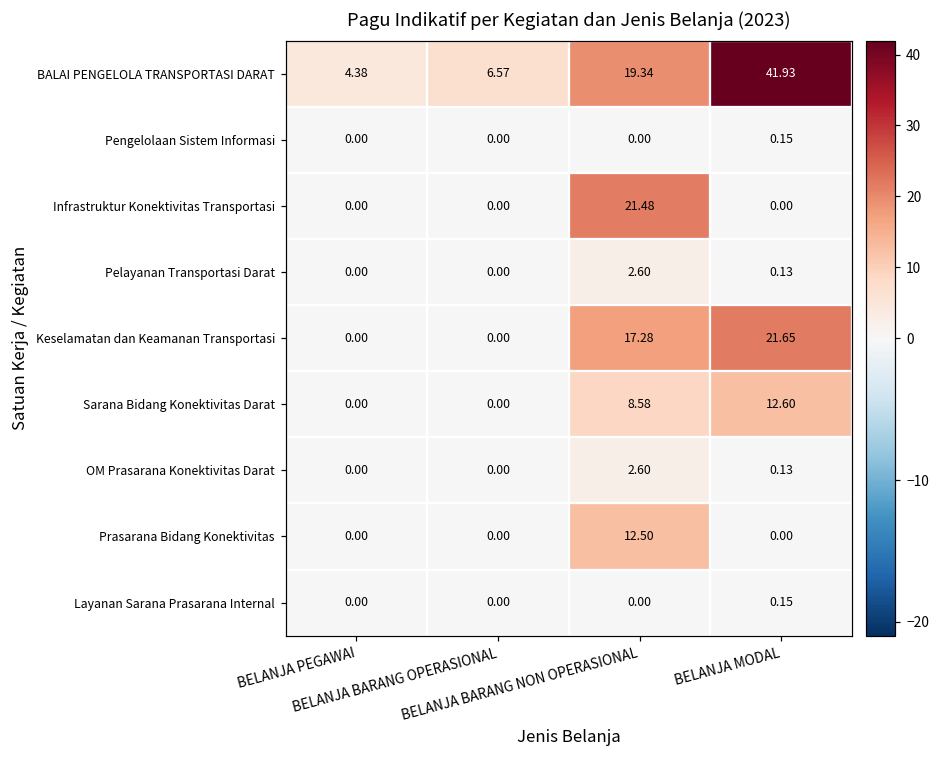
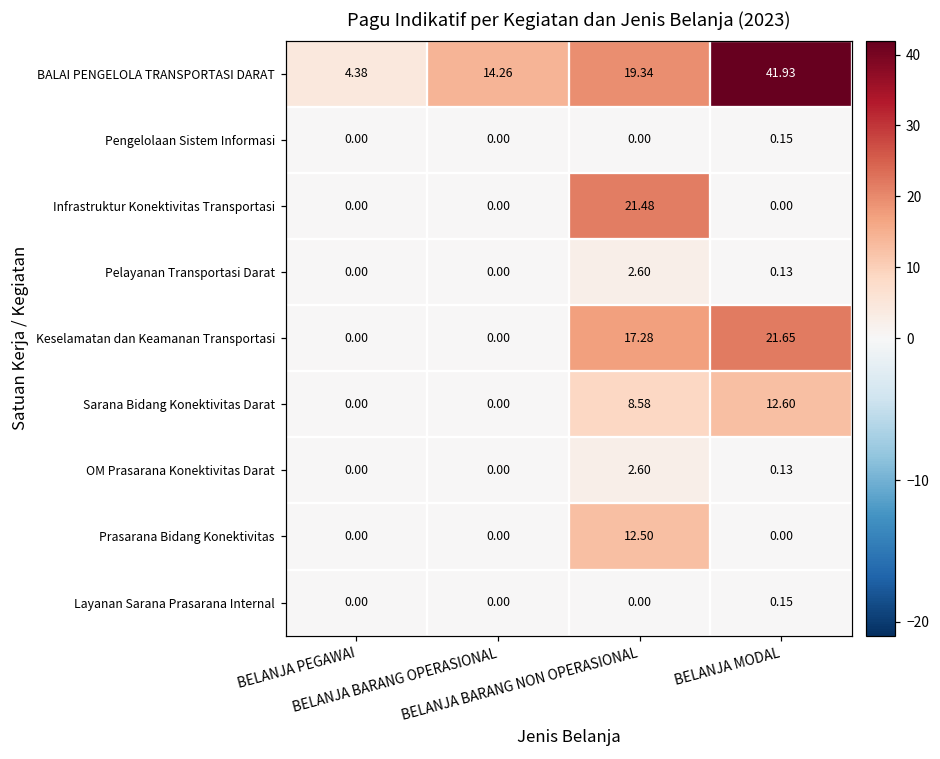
BALAI PENGELOLA TRANSPORTASI DARAT, BELANJA BARANG OPERASIONAL: 6.57 -> 14.26
